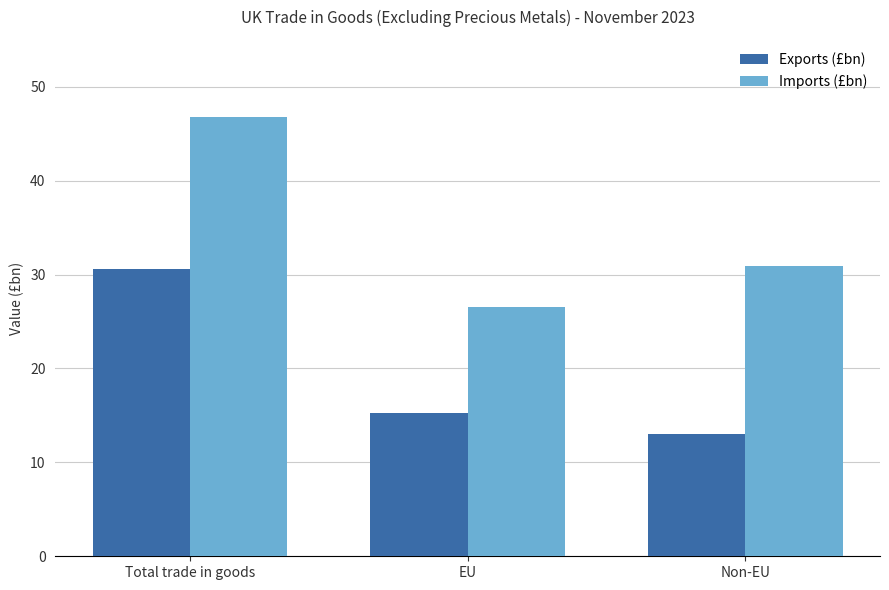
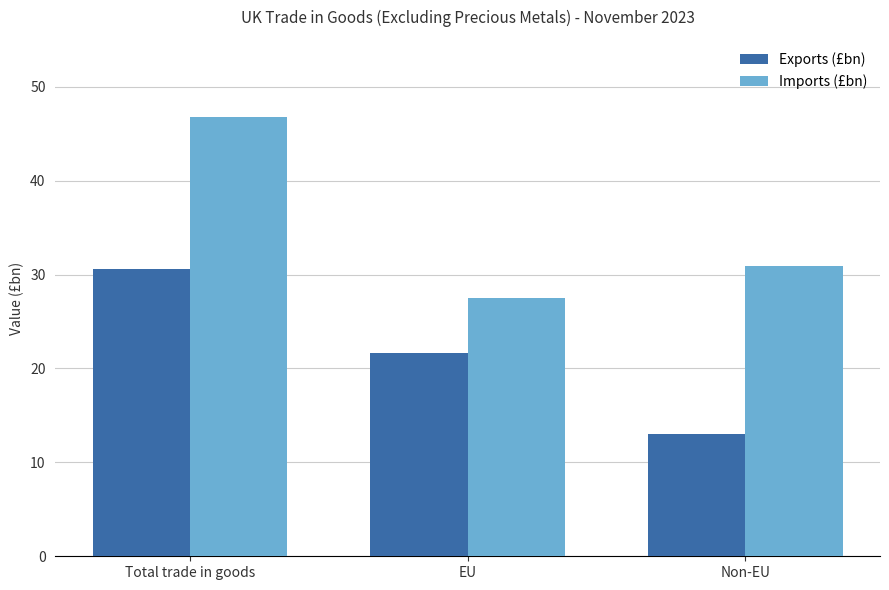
Exports (£bn), EU: 15 -> 22
Imports (£bn), EU: 27 -> 28
